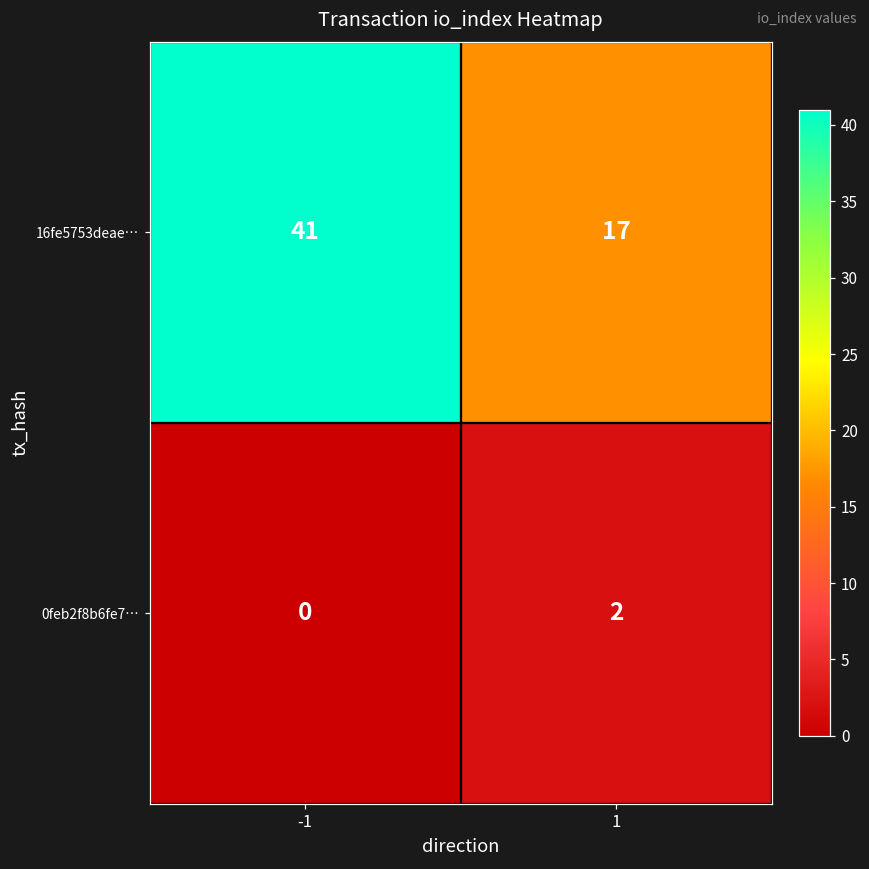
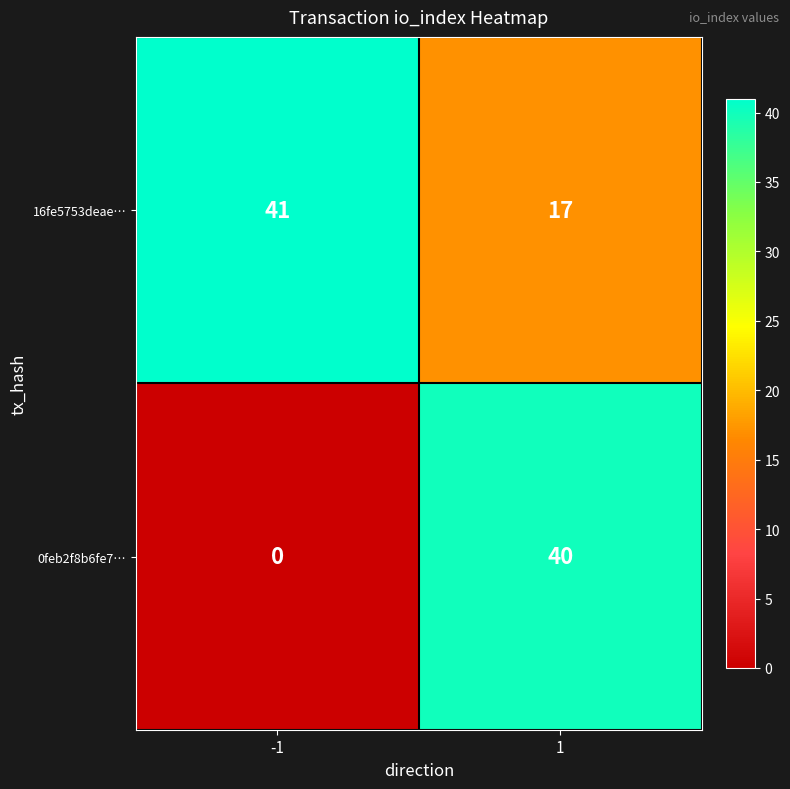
0feb2f8b6fe7…, 1: 2 -> 40
